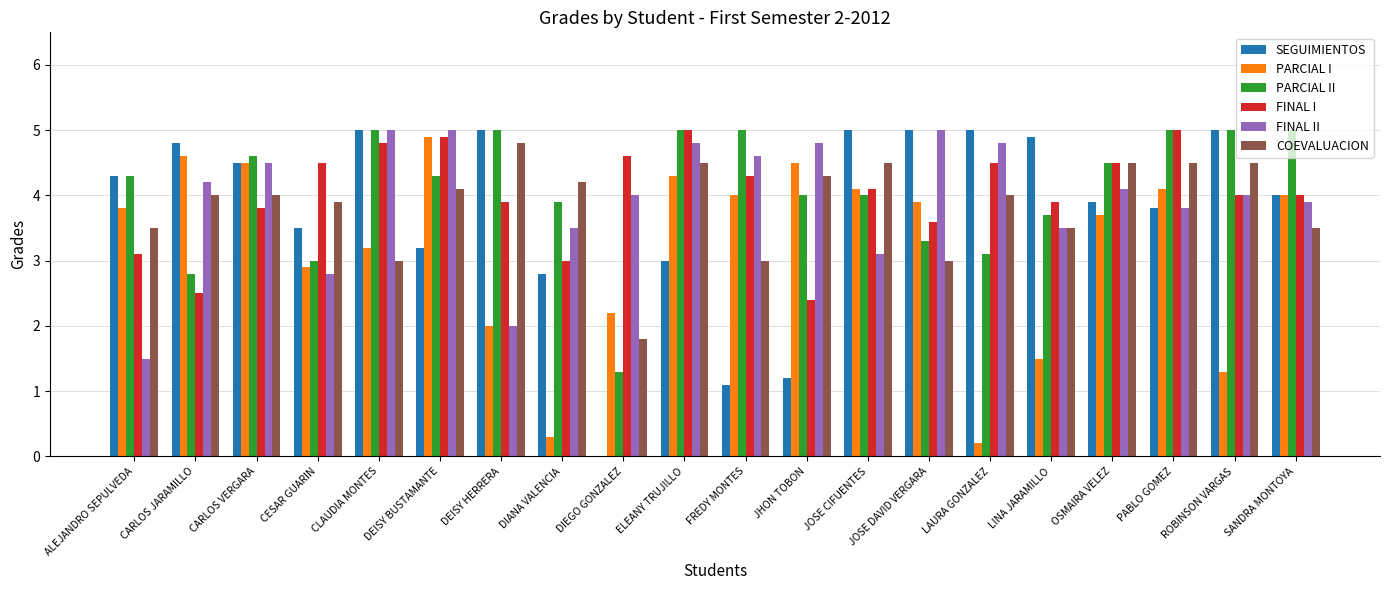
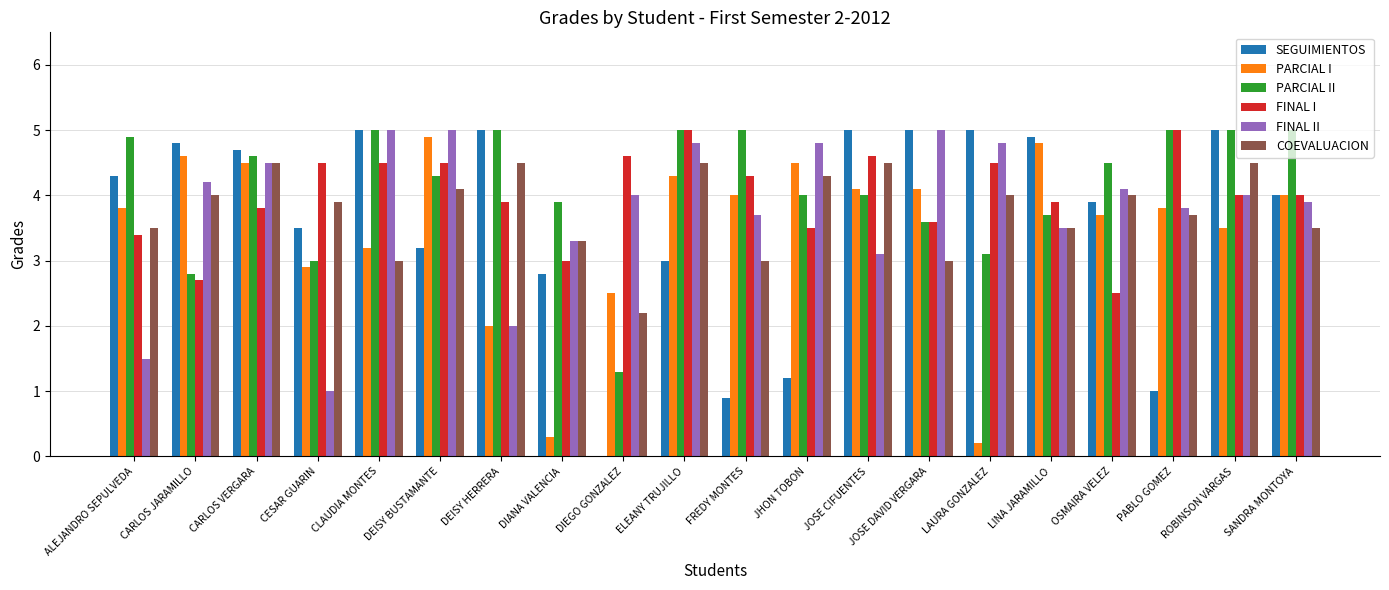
PARCIAL II, ALEJANDRO SEPULVEDA: 4.3 -> 4.9
FINAL I, ALEJANDRO SEPULVEDA: 3.1 -> 3.4
FINAL I, CARLOS JARAMILLO: 2.5 -> 2.7
SEGUIMIENTOS, CARLOS VERGARA: 4.5 -> 4.7
COEVALUACION, CARLOS VERGARA: 4.0 -> 4.5
FINAL II, CESAR GUARIN: 2.8 -> 1.0
FINAL I, CLAUDIA MONTES: 4.8 -> 4.5
FINAL I, DEISY BUSTAMANTE: 4.9 -> 4.5
COEVALUACION, DEISY HERRERA: 4.8 -> 4.5
FINAL II, DIANA VALENCIA: 3.5 -> 3.3
COEVALUACION, DIANA VALENCIA: 4.2 -> 3.3
PARCIAL I, DIEGO GONZALEZ: 2.2 -> 2.5
COEVALUACION, DIEGO GONZALEZ: 1.8 -> 2.2
SEGUIMIENTOS, FREDY MONTES: 1.1 -> 0.9
FINAL II, FREDY MONTES: 4.6 -> 3.7
FINAL I, JHON TOBON: 2.4 -> 3.5
FINAL I, JOSE CIFUENTES: 4.1 -> 4.6
PARCIAL I, JOSE DAVID VERGARA: 3.9 -> 4.1
PARCIAL II, JOSE DAVID VERGARA: 3.3 -> 3.6
PARCIAL I, LINA JARAMILLO: 1.5 -> 4.8
FINAL I, OSMAIRA VELEZ: 4.5 -> 2.5
COEVALUACION, OSMAIRA VELEZ: 4.5 -> 4.0
SEGUIMIENTOS, PABLO GOMEZ: 3.8 -> 1.0
PARCIAL I, PABLO GOMEZ: 4.1 -> 3.8
COEVALUACION, PABLO GOMEZ: 4.5 -> 3.7
PARCIAL I, ROBINSON VARGAS: 1.3 -> 3.5
